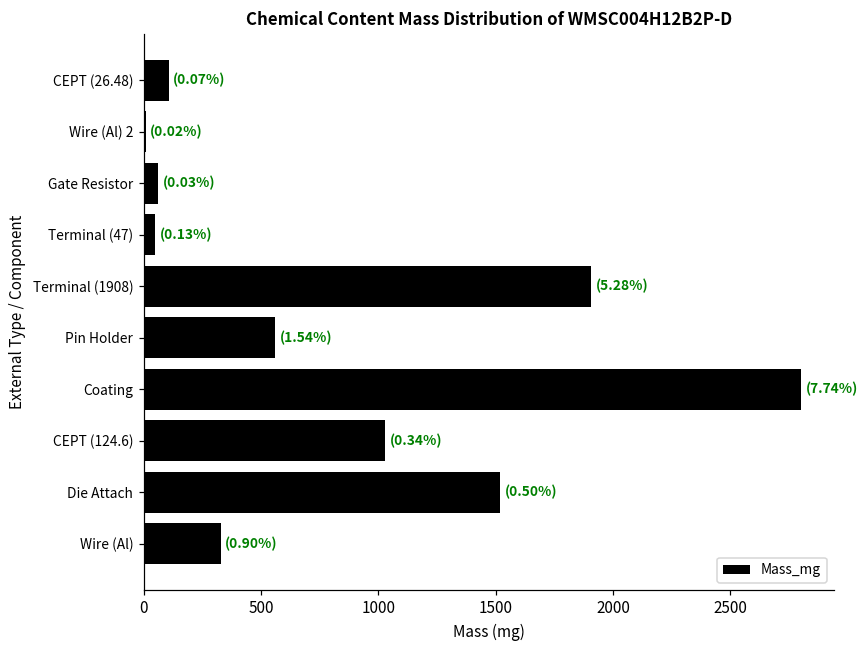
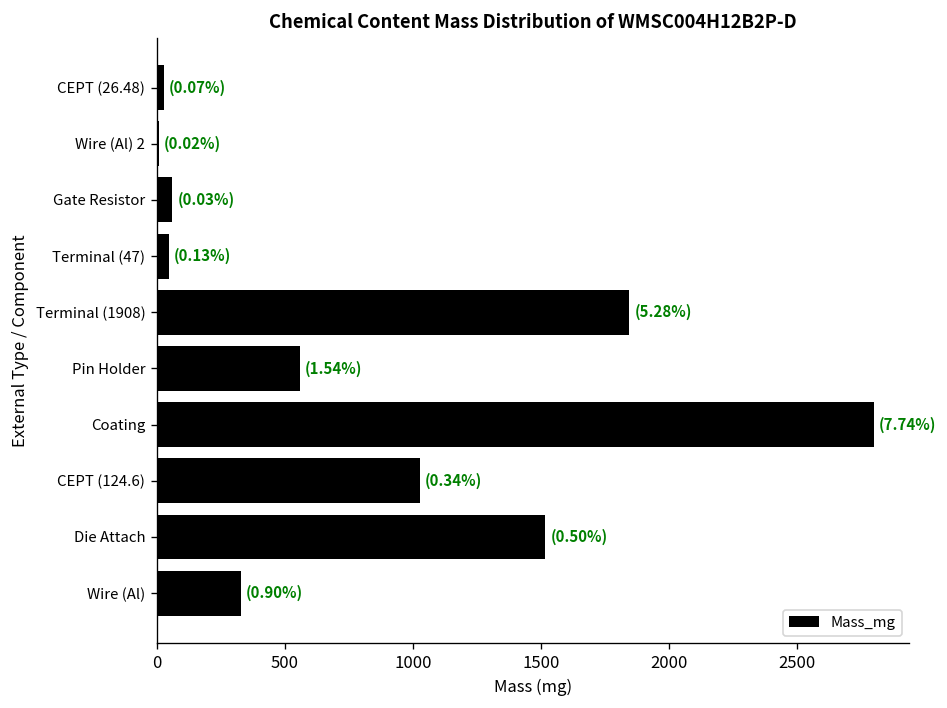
CEPT (26.48): 110 -> 30
Terminal (1908): 1910 -> 1850
